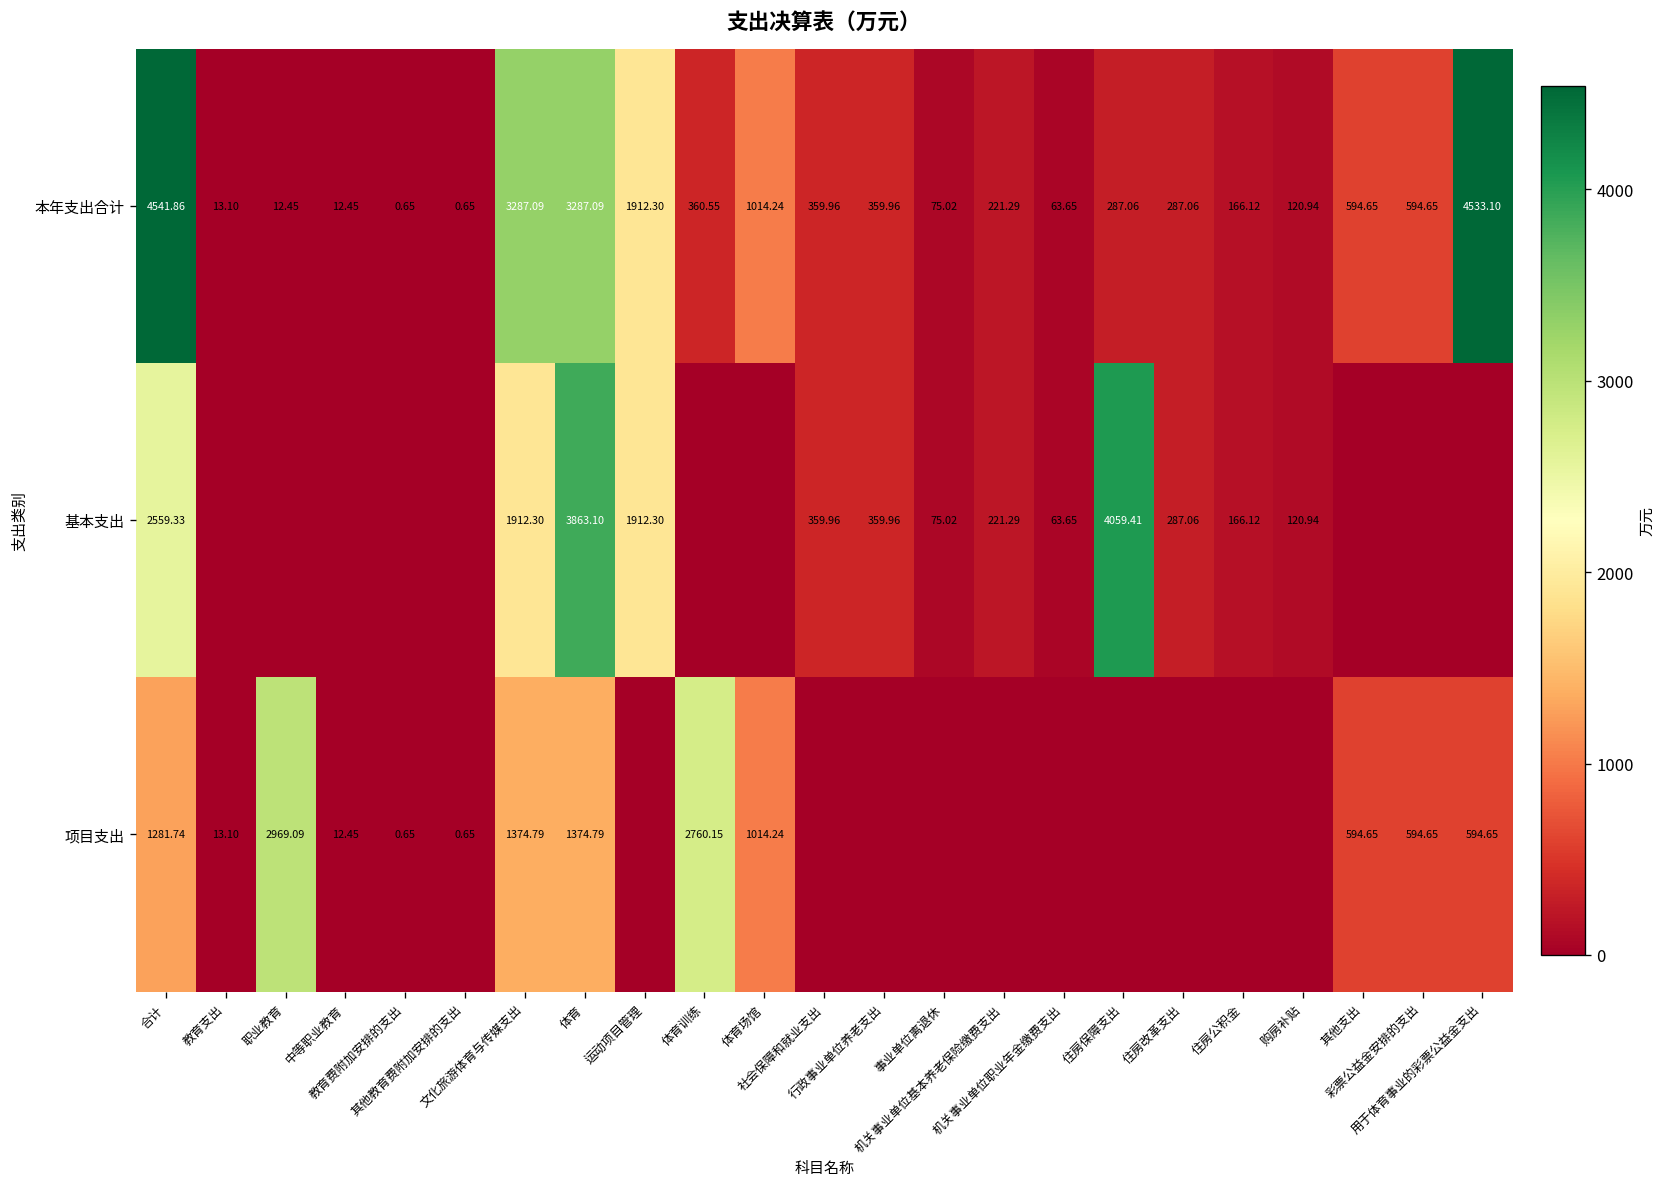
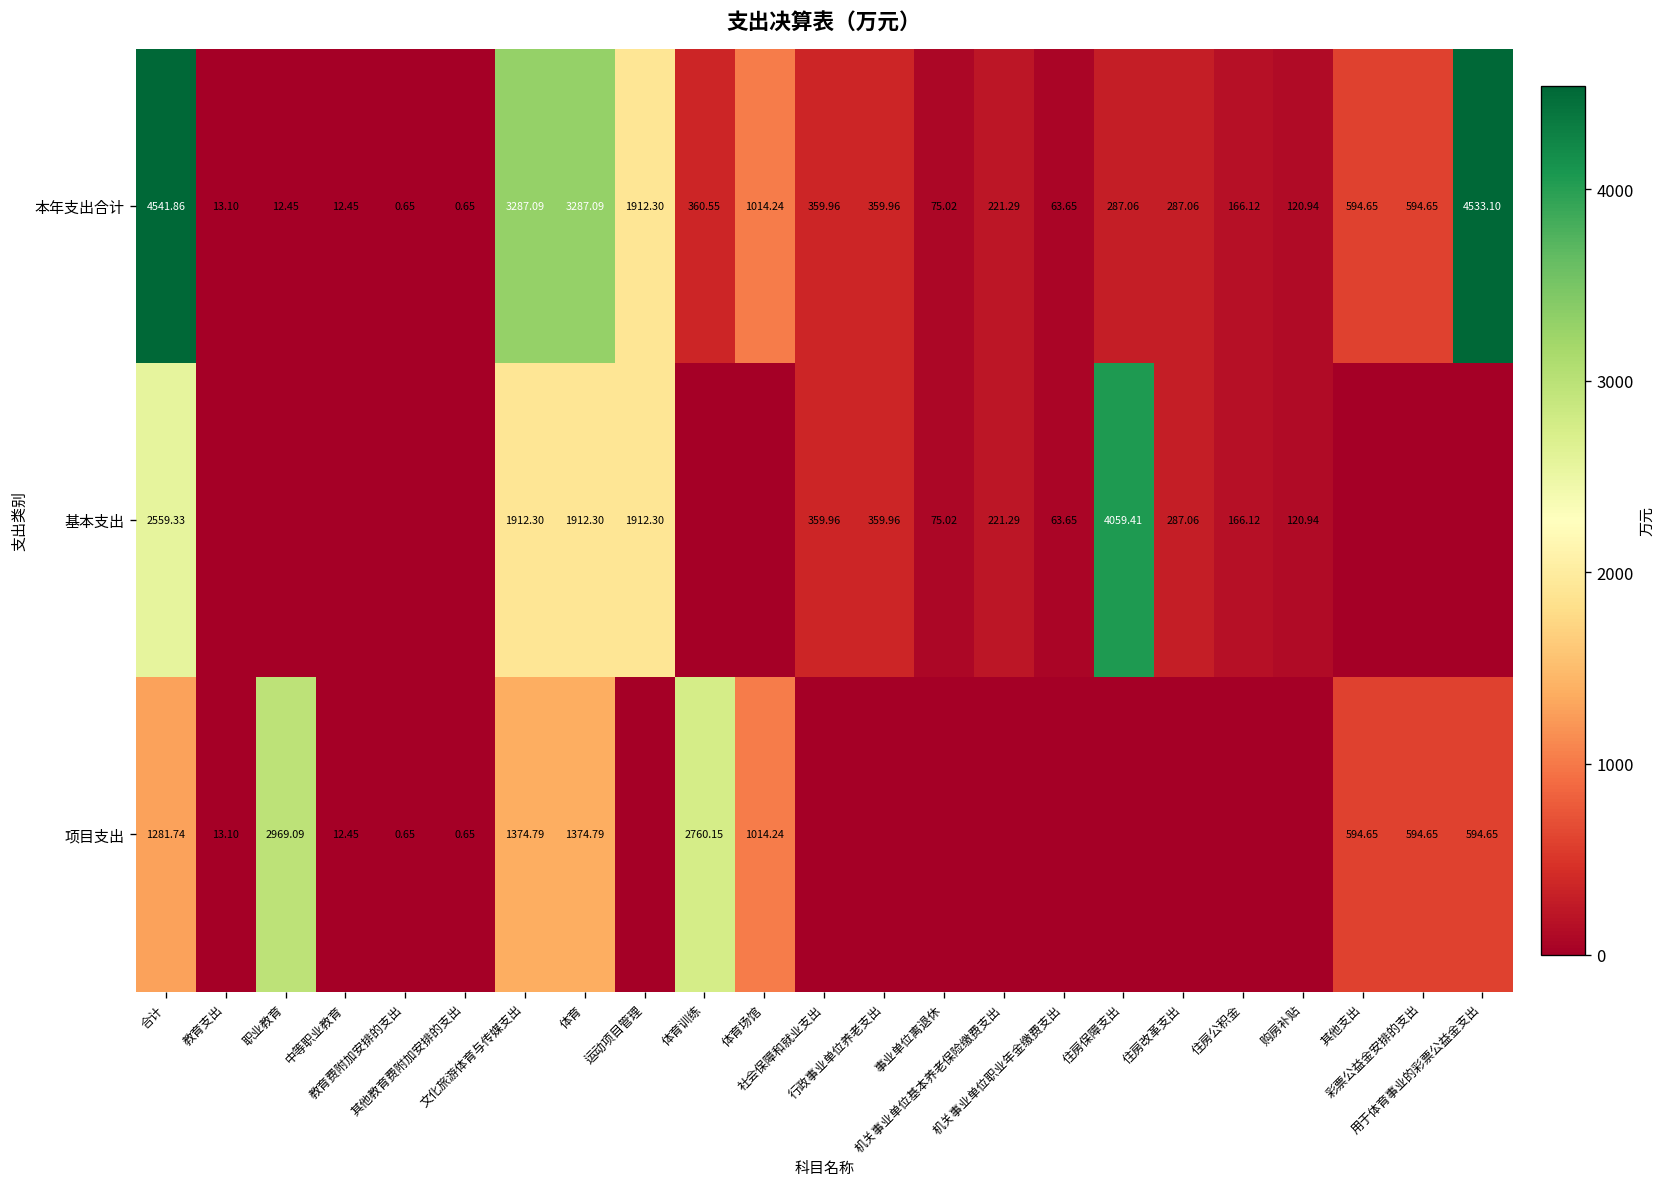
基本支出, 体育: 3863.10 -> 1912.30
